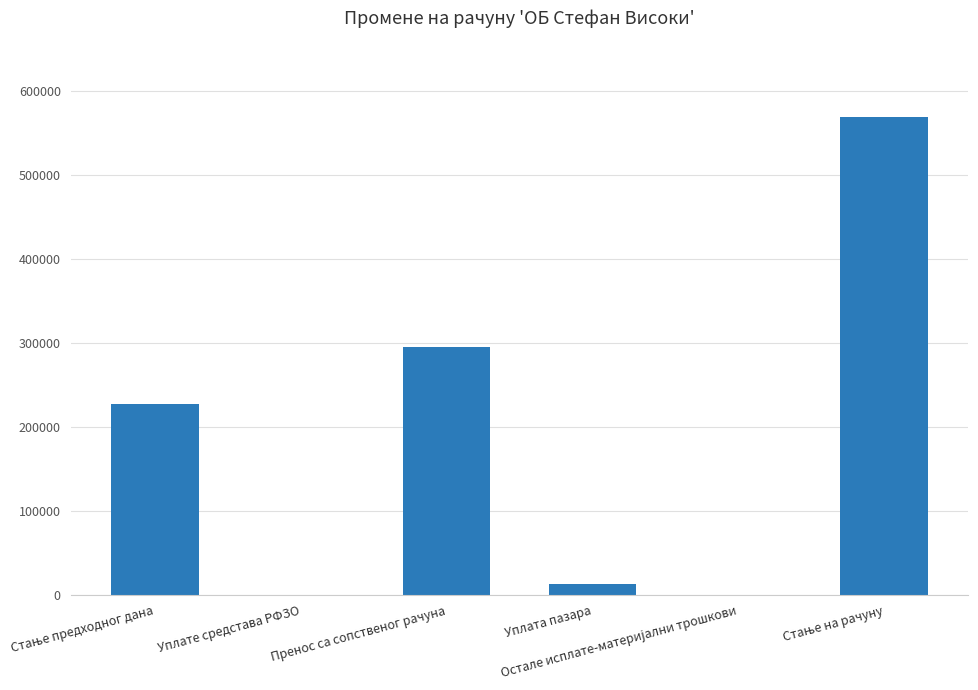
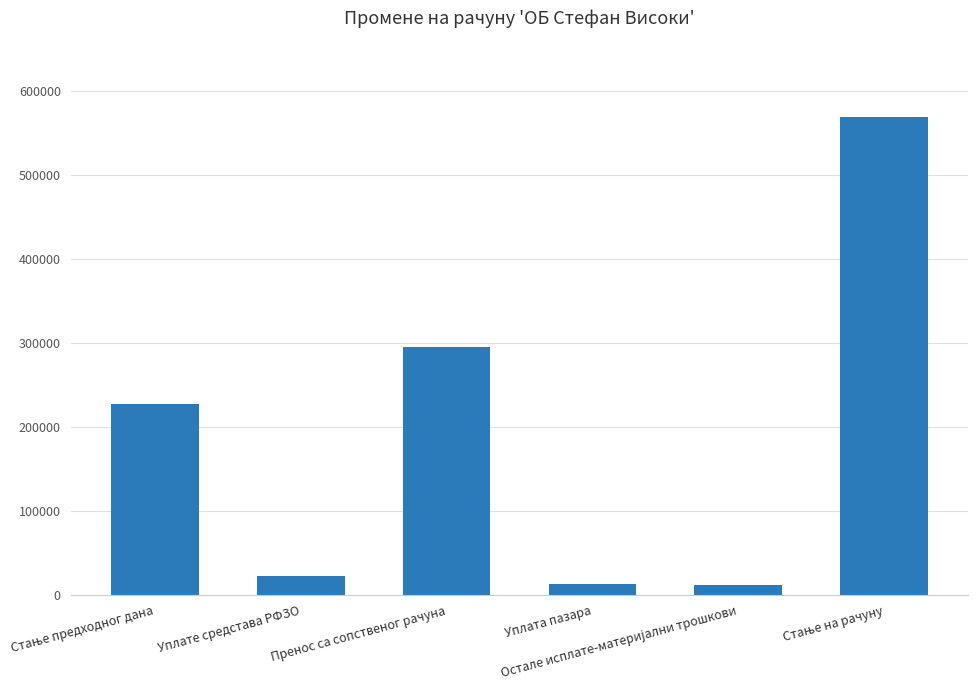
Уплате средстава РФЗО: 0 -> 20000
Остале исплате-материјални трошкови: 0 -> 10000
